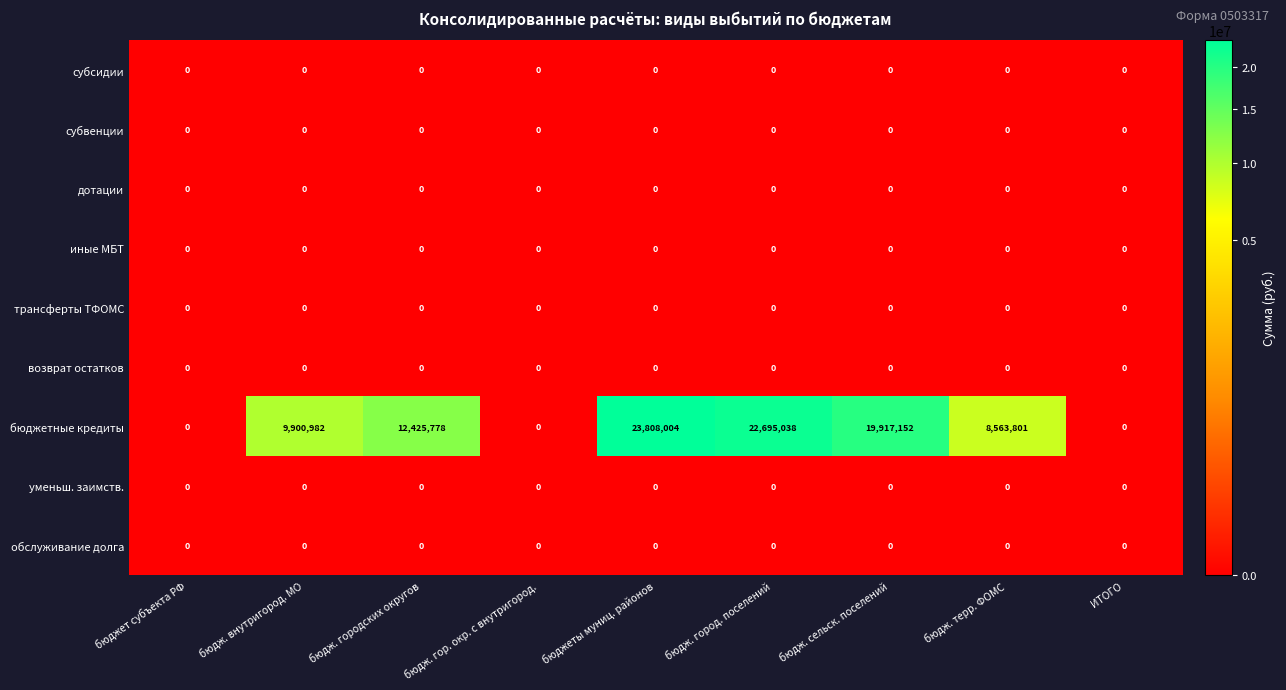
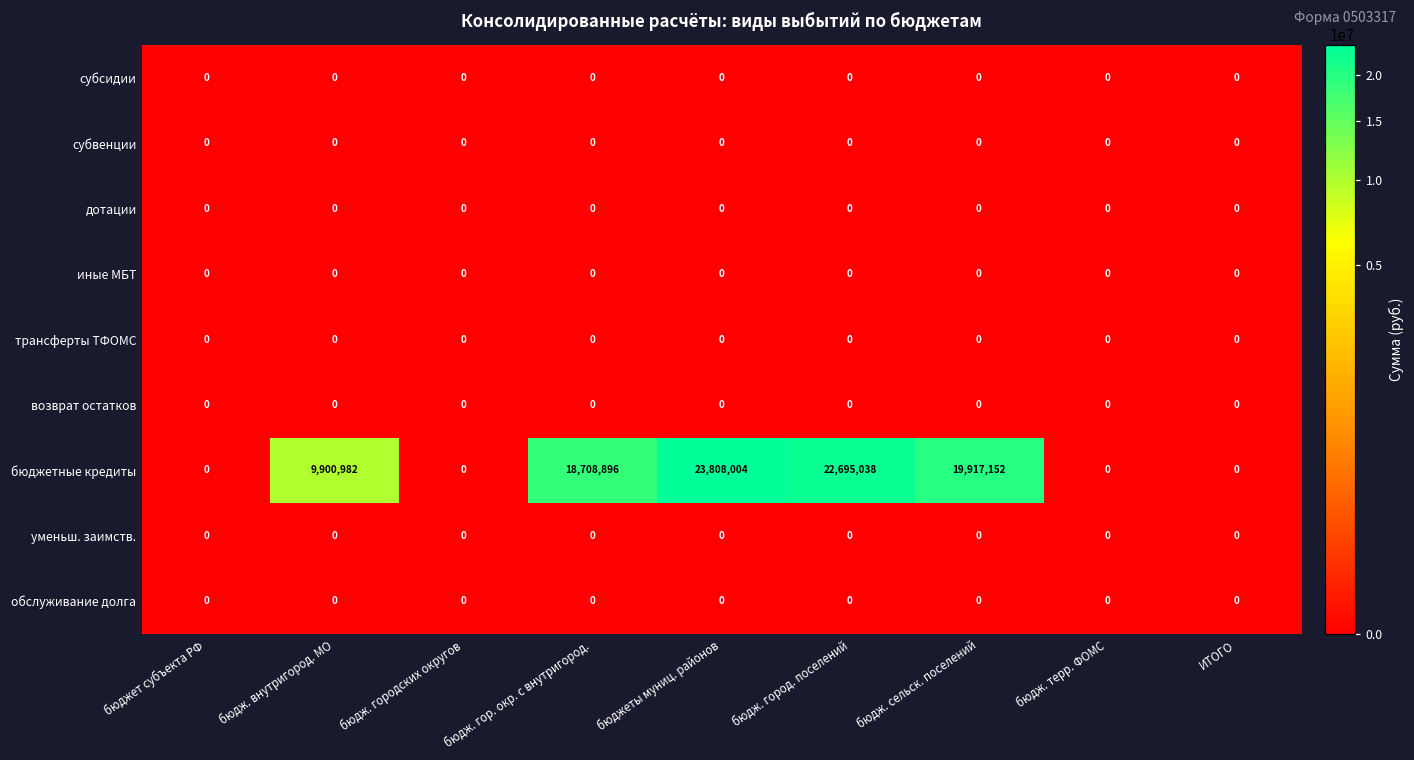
бюджетные кредиты, бюдж. городских округов: 12,425,778 -> 0
бюджетные кредиты, бюдж. гор. окр. с внутригород.: 0 -> 18,708,896
бюджетные кредиты, бюдж. терр. ФОМС: 8,563,801 -> 0
